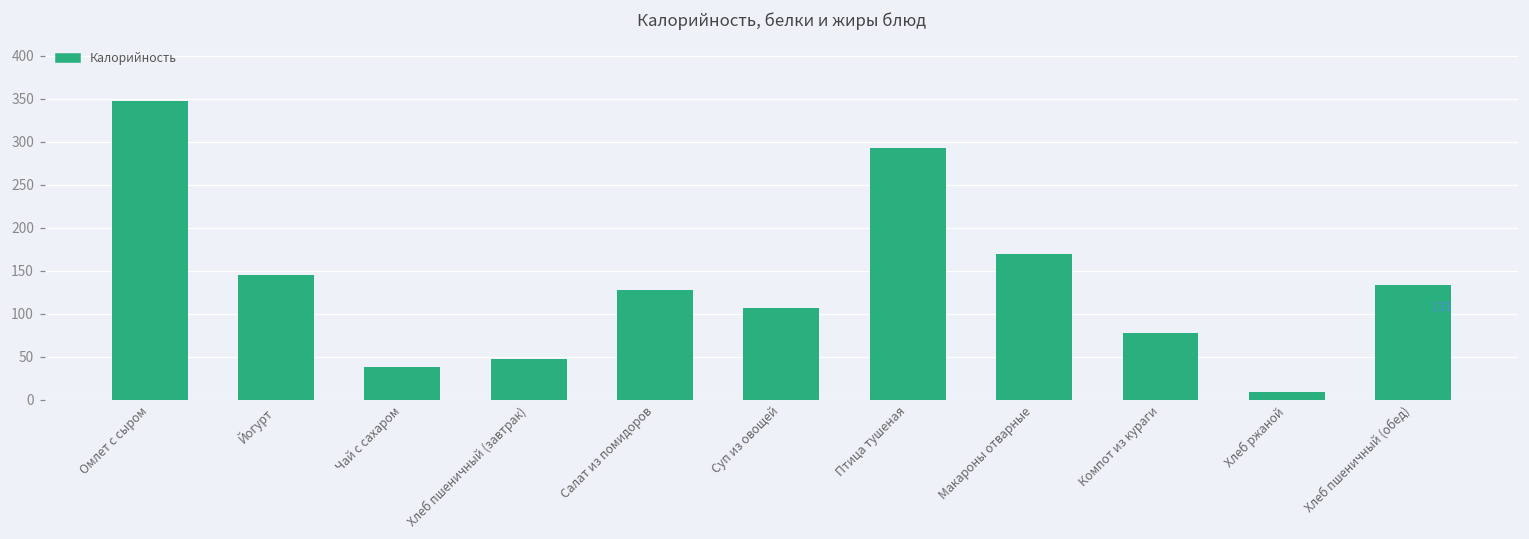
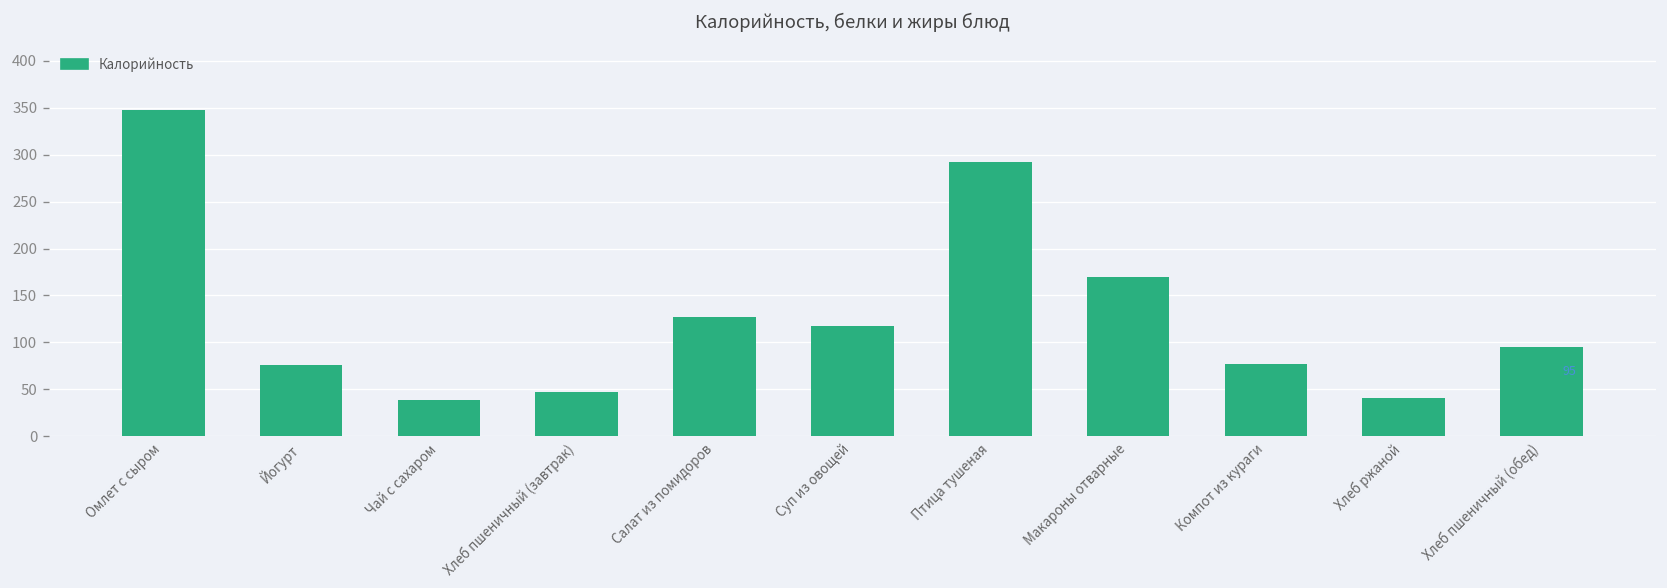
Йогурт: 150 -> 80
Суп из овощей: 110 -> 120
Хлеб ржаной: 10 -> 40
Хлеб пшеничный (обед): 133 -> 95
